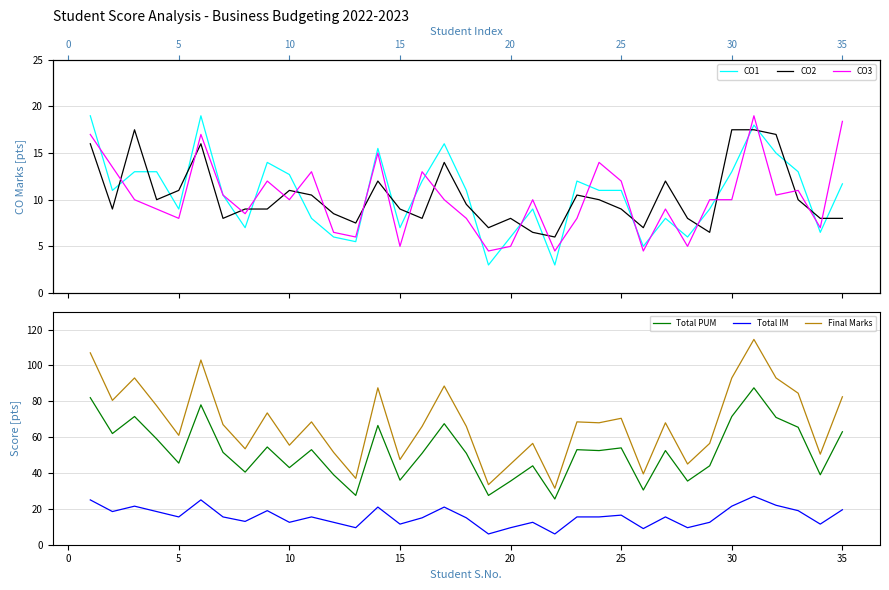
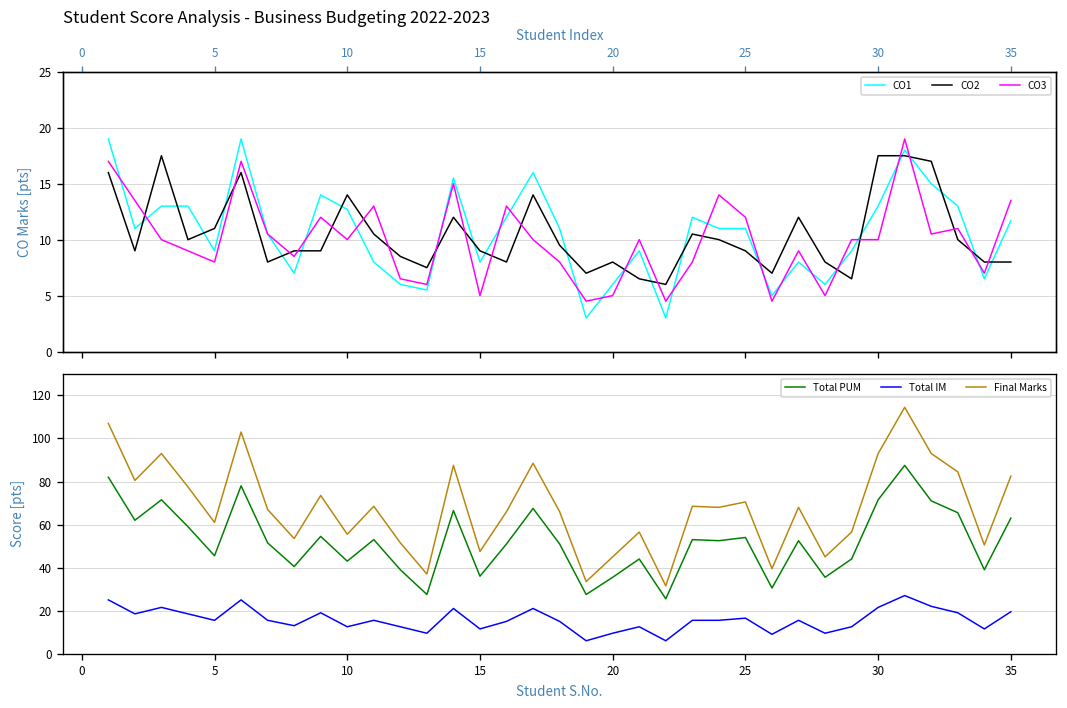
Student Score Analysis - Business Budgeting 2022-2023, CO2, 10: 11 -> 14
Student Score Analysis - Business Budgeting 2022-2023, CO1, 15: 7 -> 8
Student Score Analysis - Business Budgeting 2022-2023, CO3, 35: 18 -> 14
